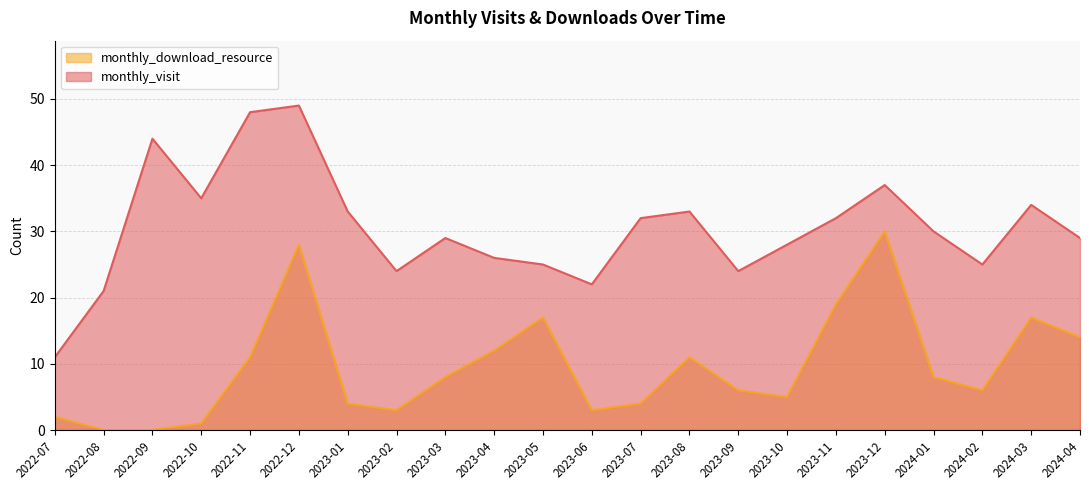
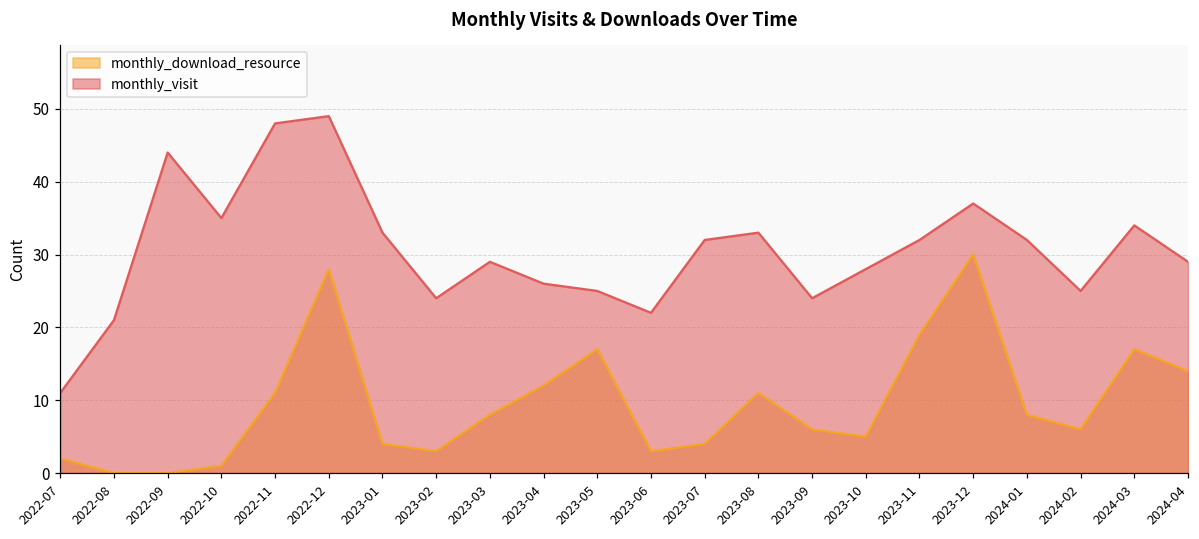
monthly_visit, 2024-01: 30 -> 32
